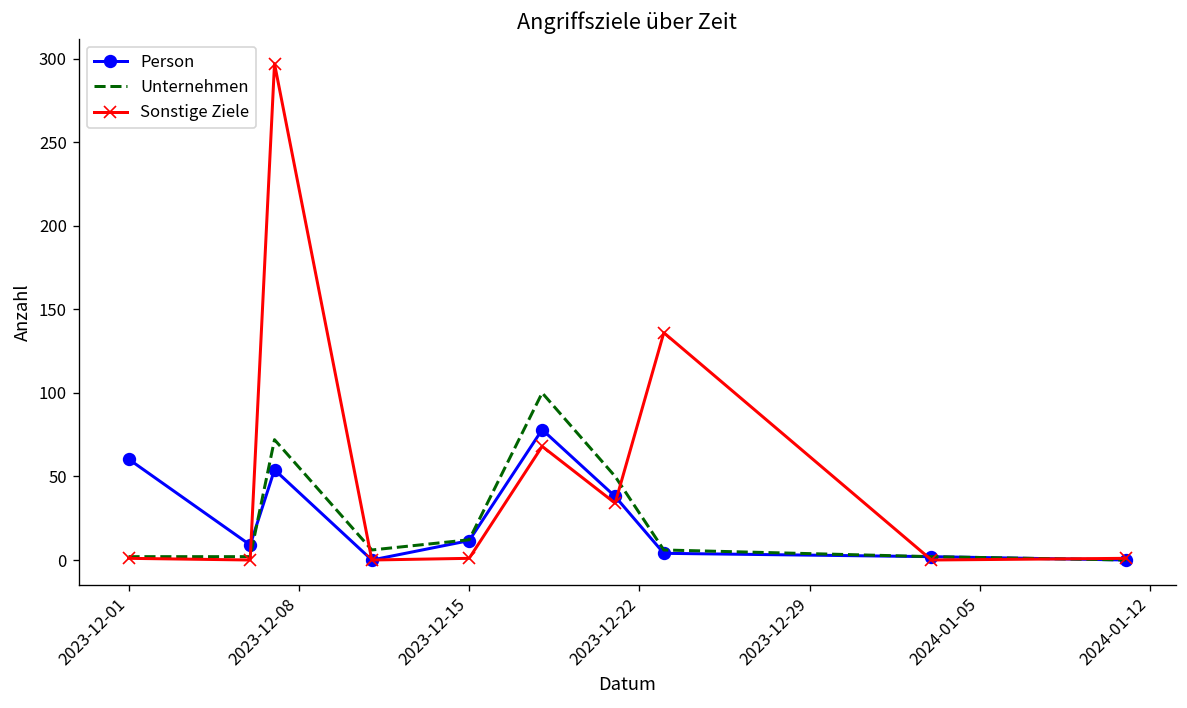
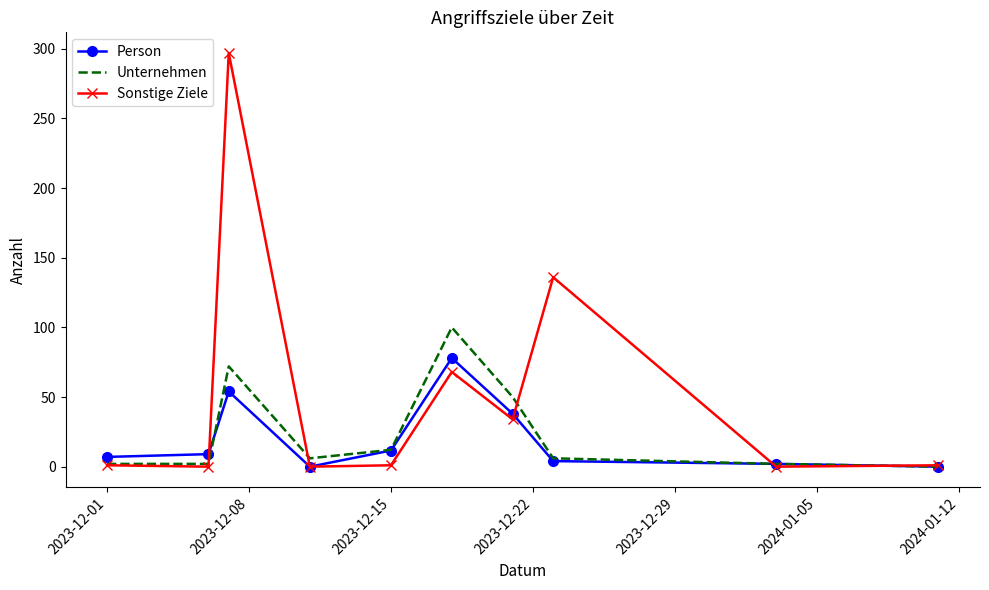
Person, 2023-12-01: 60 -> 7
